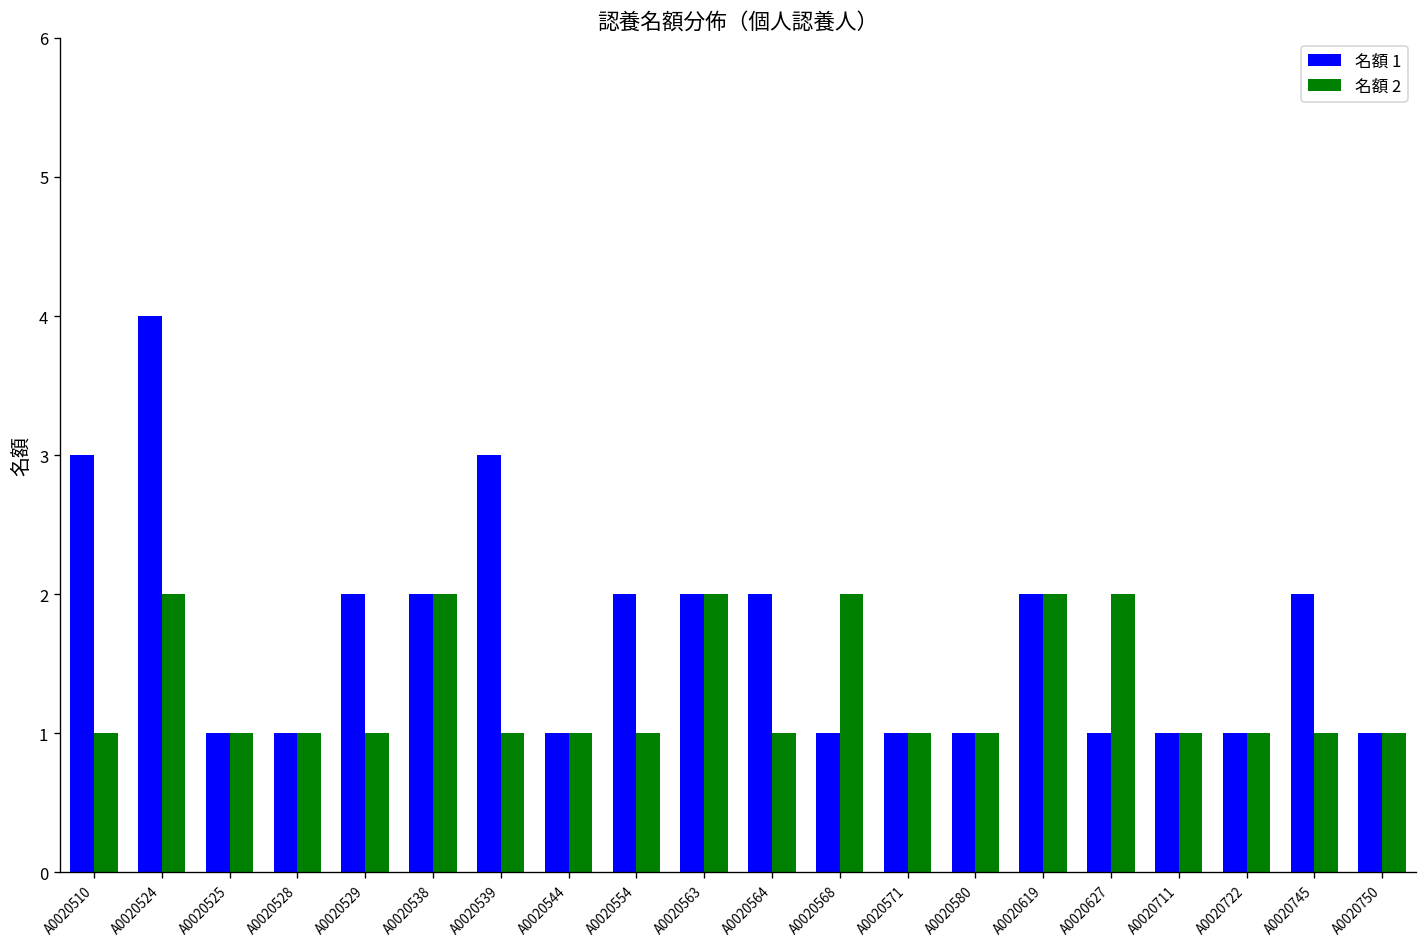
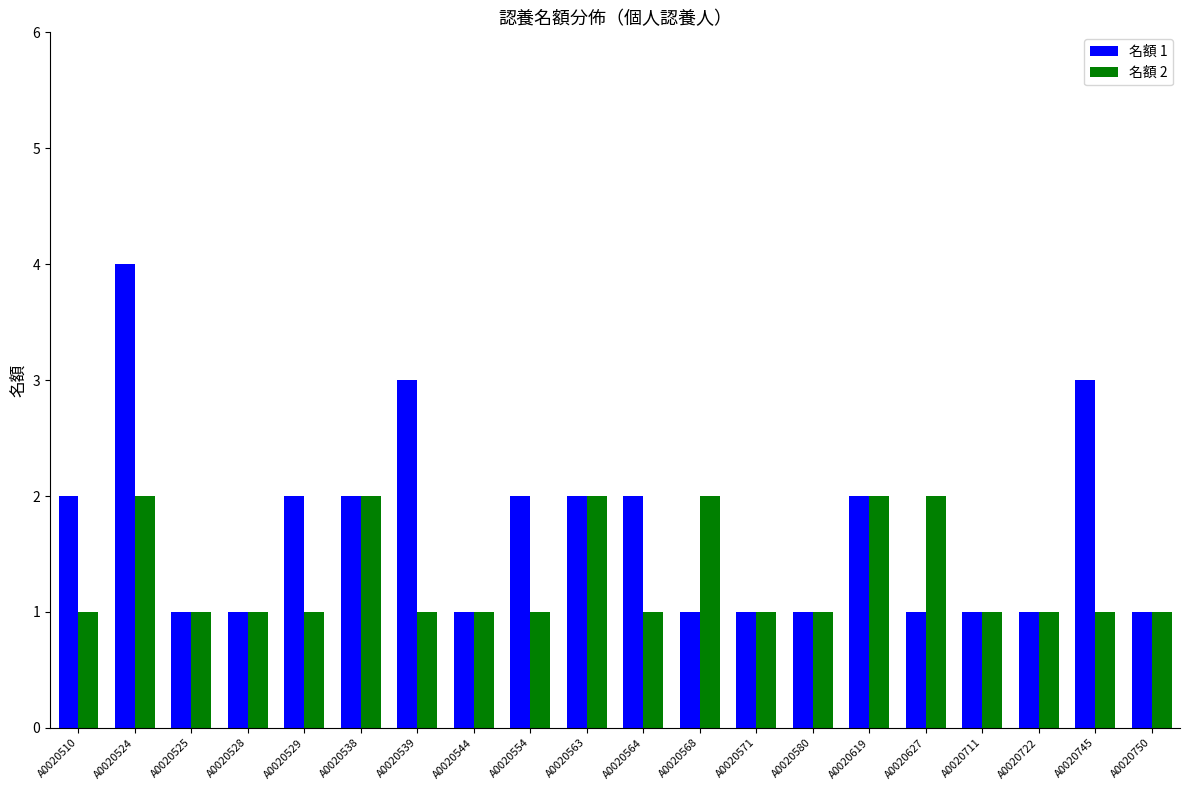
名額 1, A0020510: 3 -> 2
名額 1, A0020745: 2 -> 3
